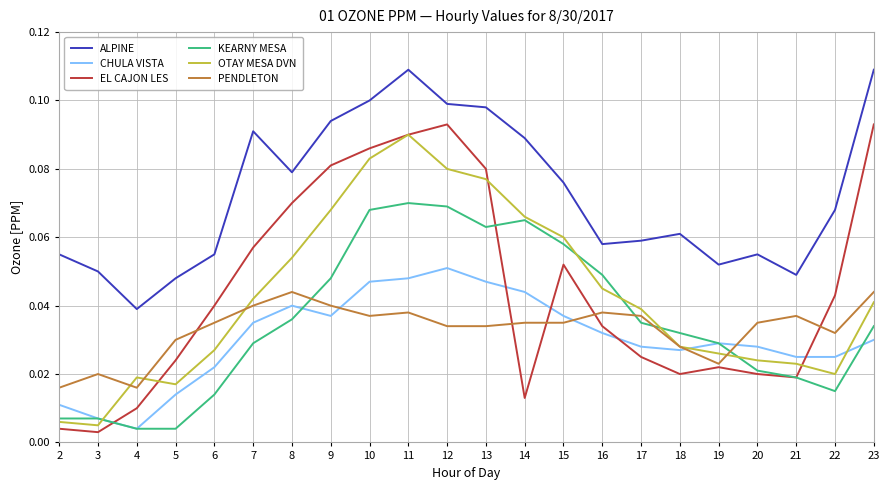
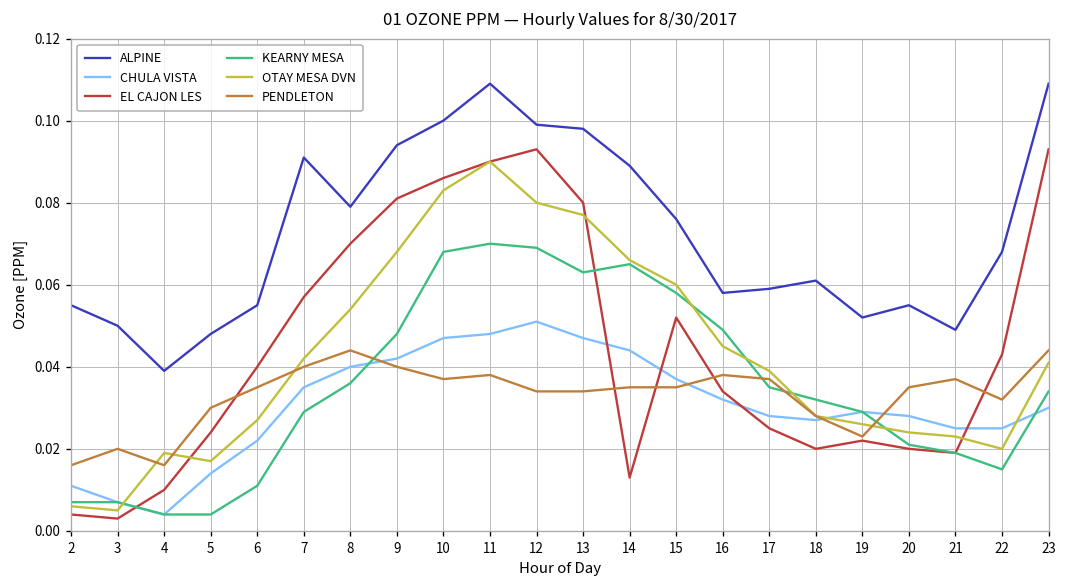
KEARNY MESA, 6: 0.014 -> 0.011
CHULA VISTA, 9: 0.037 -> 0.042
